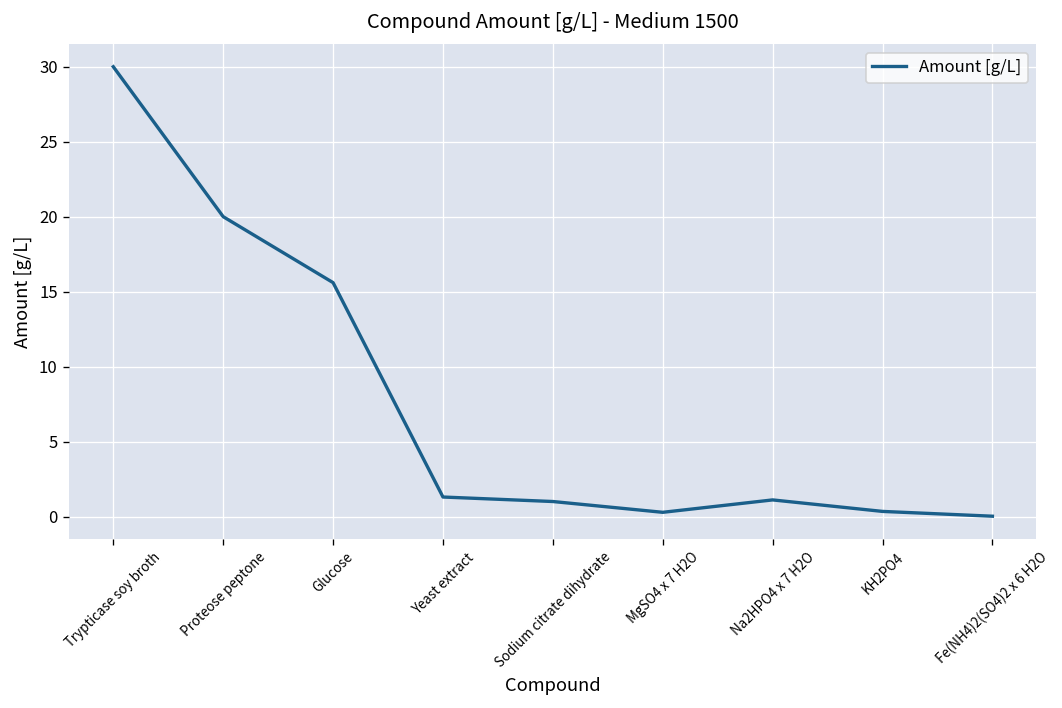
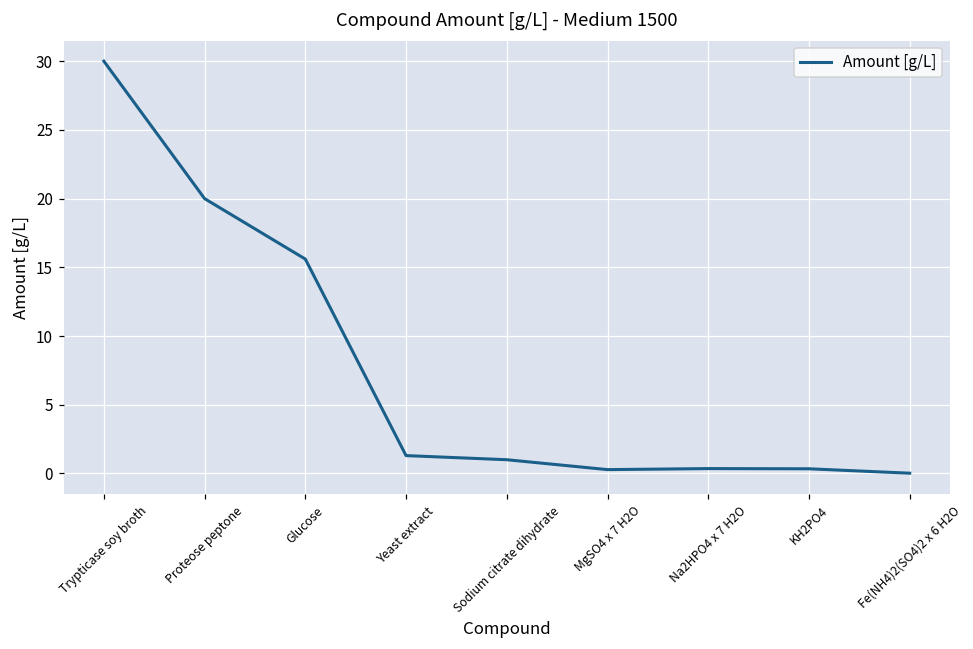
Na2HPO4 x 7 H2O: 1.1 -> 0.4
